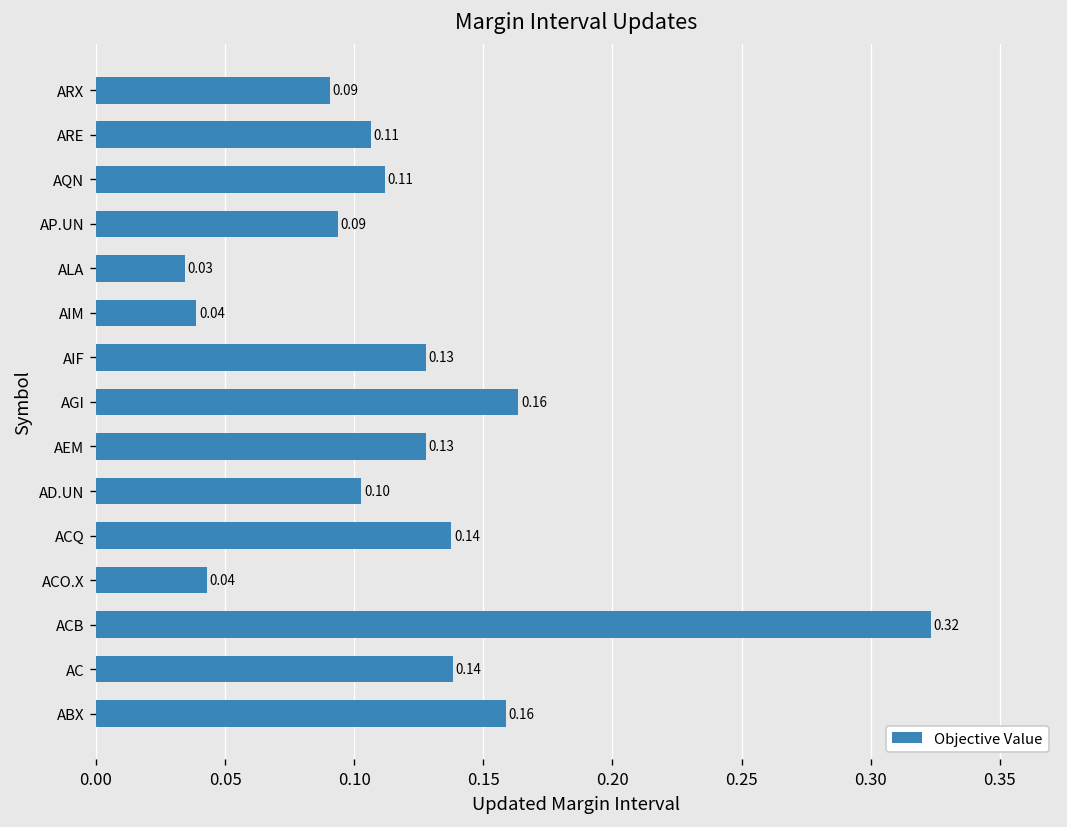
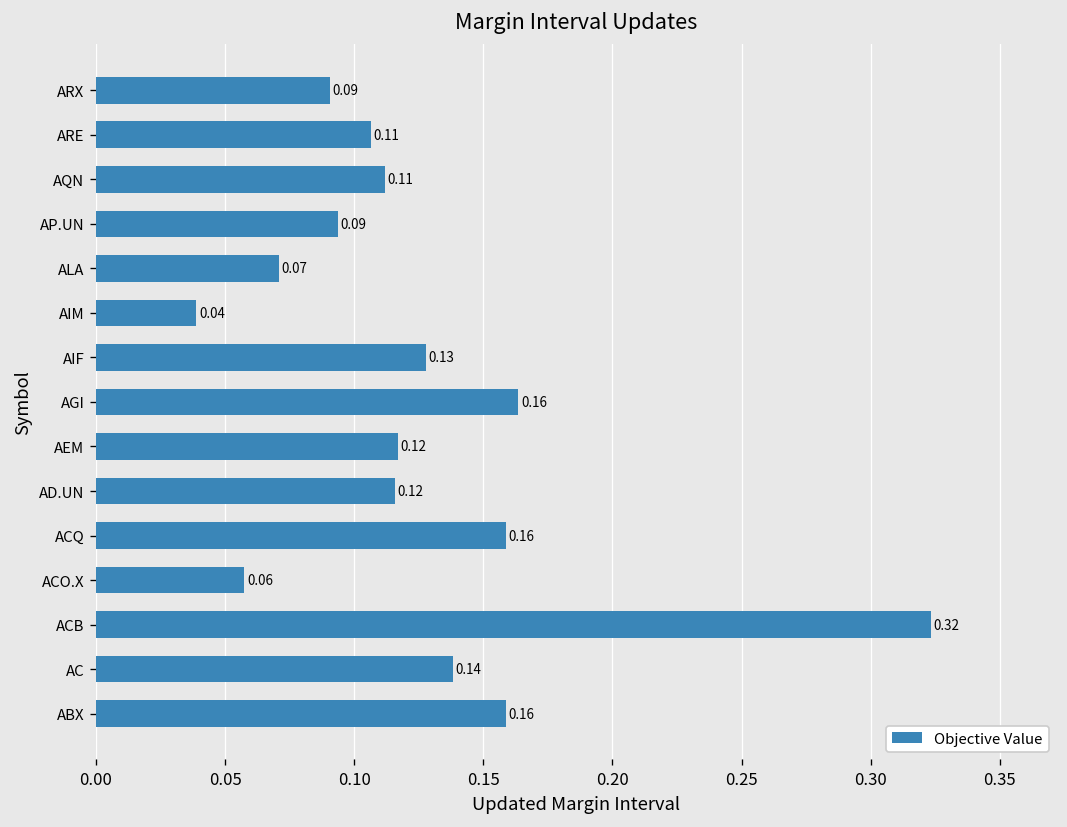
ALA: 0.03 -> 0.07
AEM: 0.13 -> 0.12
AD.UN: 0.10 -> 0.12
ACQ: 0.14 -> 0.16
ACO.X: 0.04 -> 0.06
